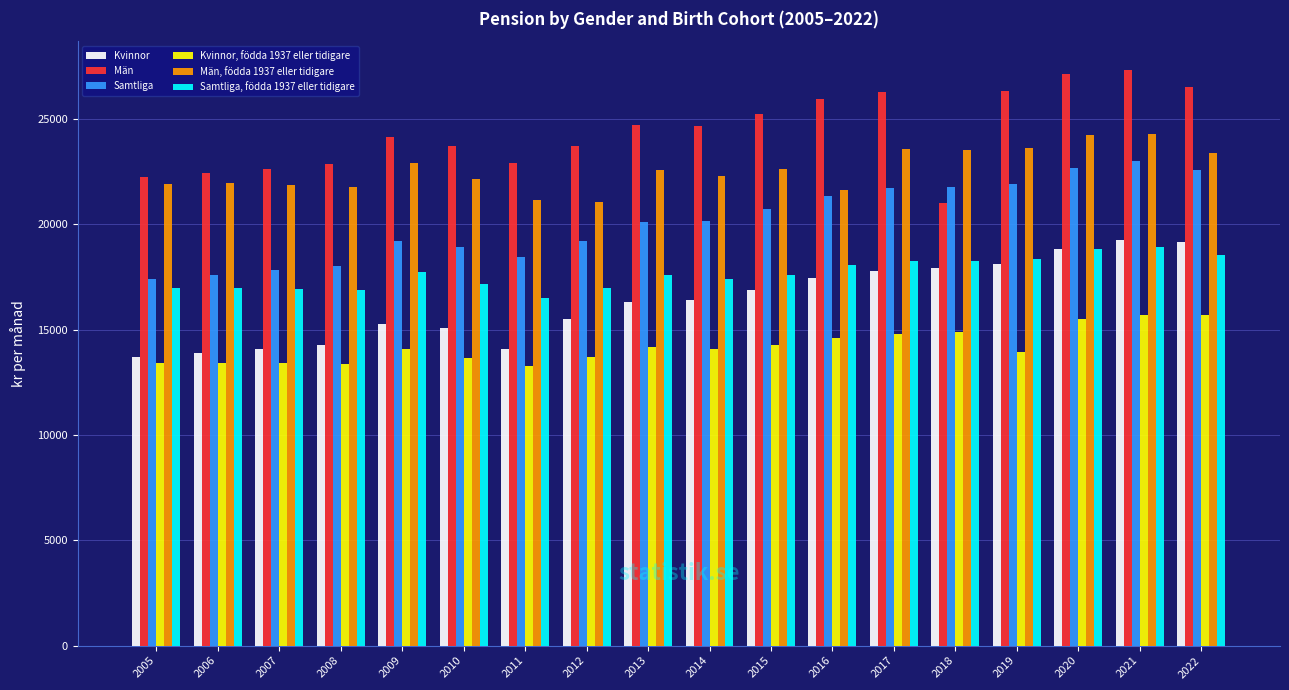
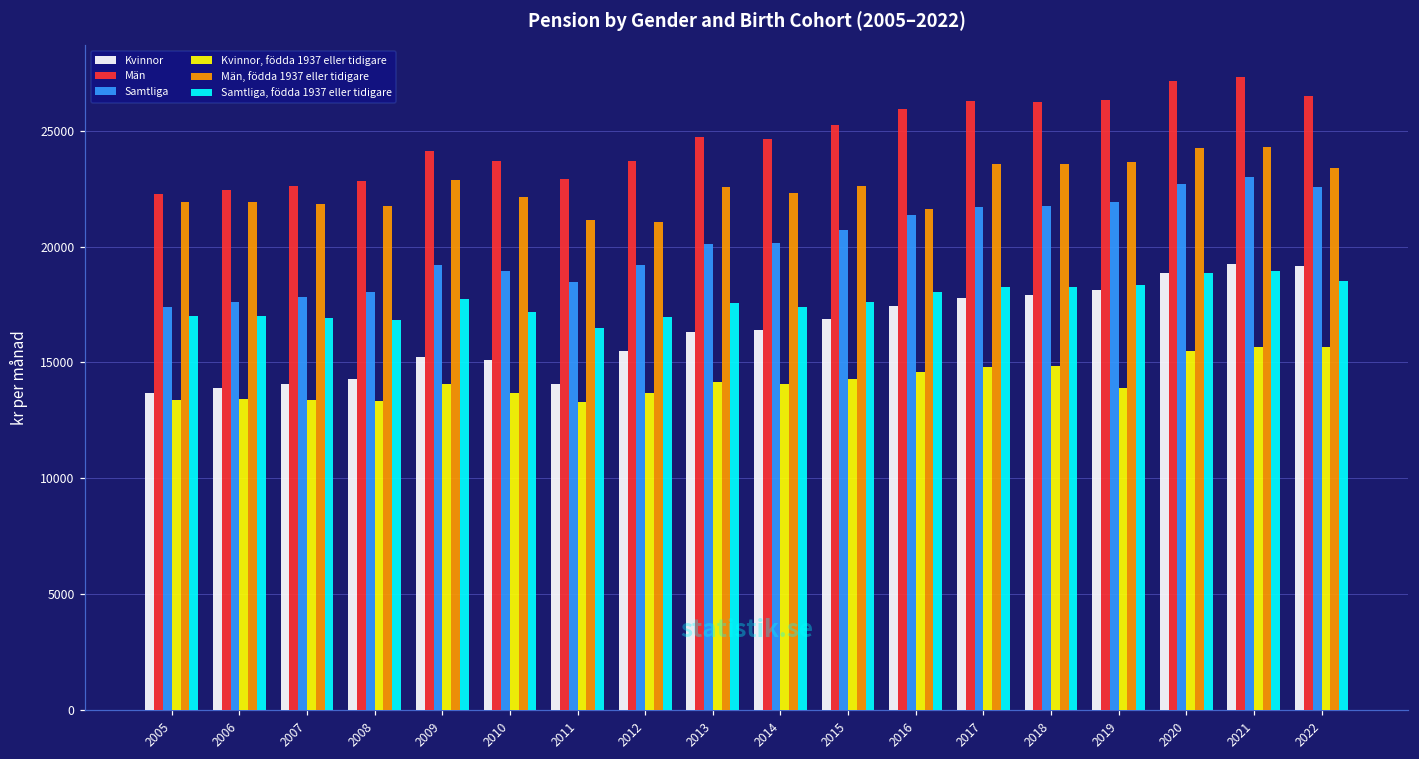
Män, 2018: 21000 -> 26200
